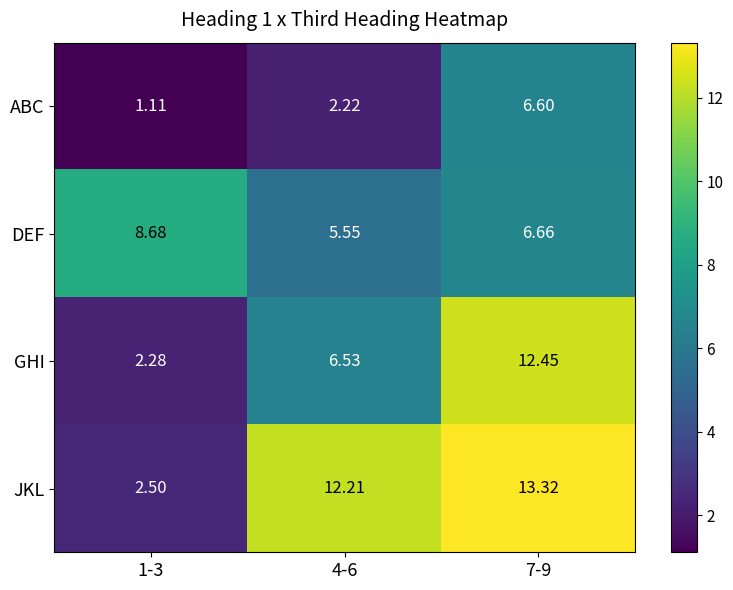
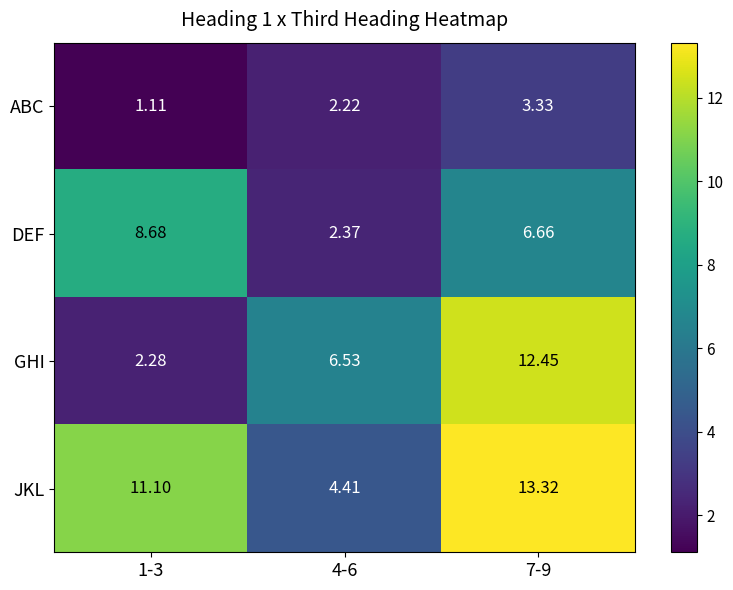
ABC, 7-9: 6.60 -> 3.33
DEF, 4-6: 5.55 -> 2.37
JKL, 1-3: 2.50 -> 11.10
JKL, 4-6: 12.21 -> 4.41
